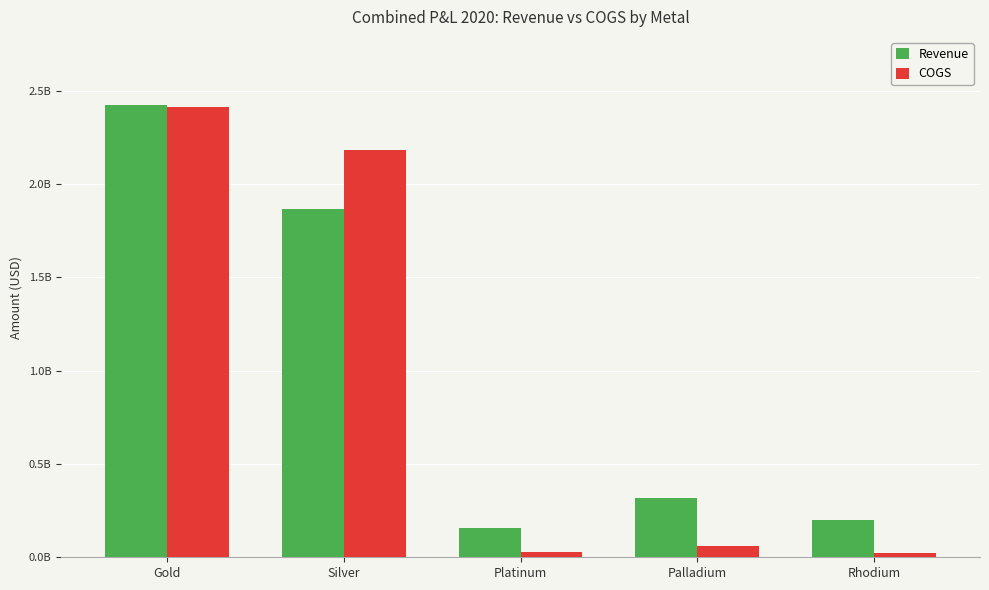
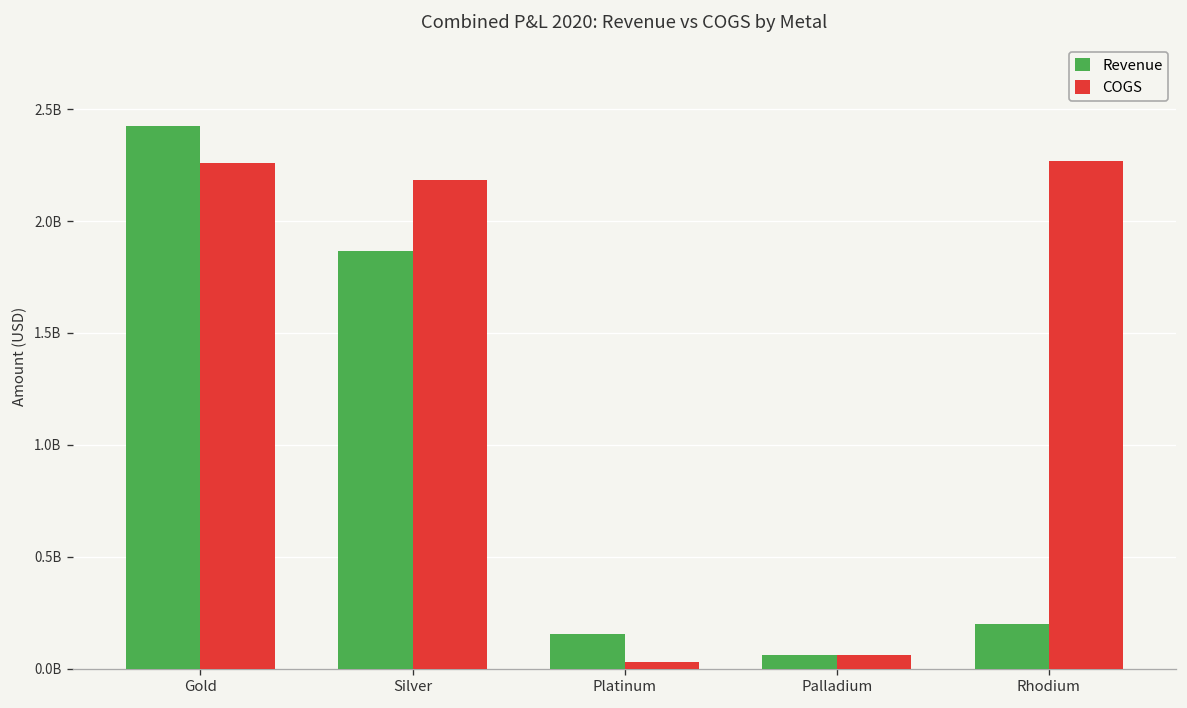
COGS, Gold: 2410000000 -> 2260000000
Revenue, Palladium: 320000000 -> 60000000
COGS, Rhodium: 20000000 -> 2270000000
